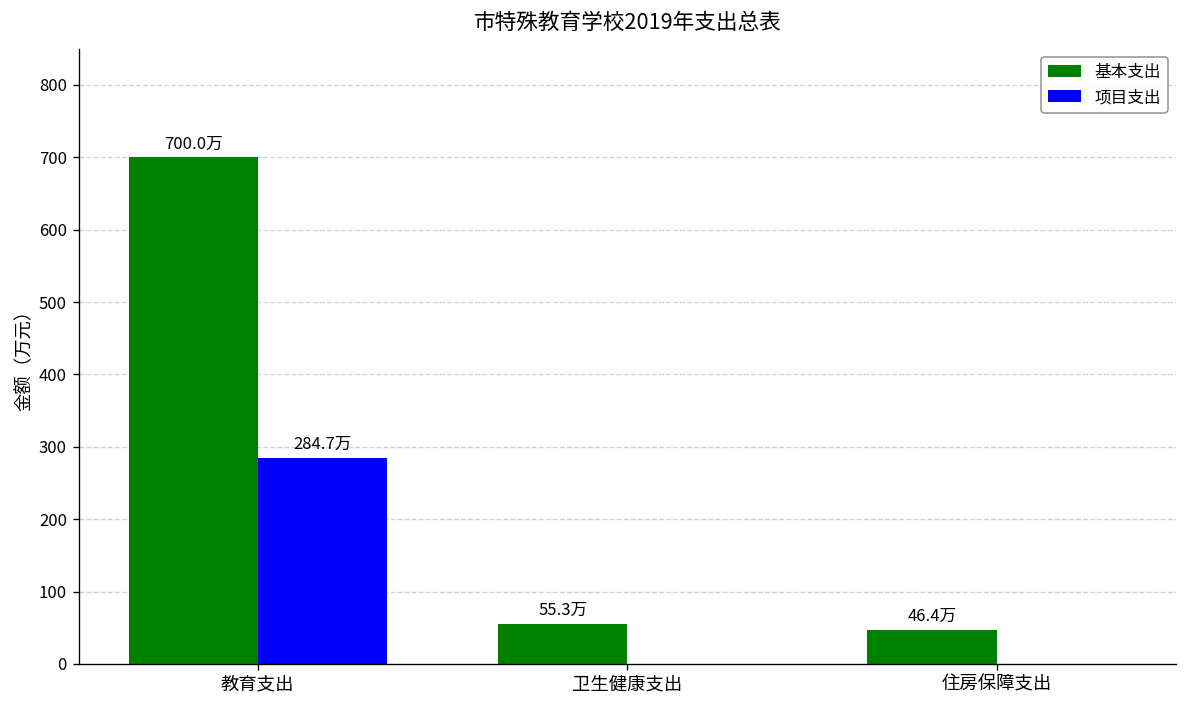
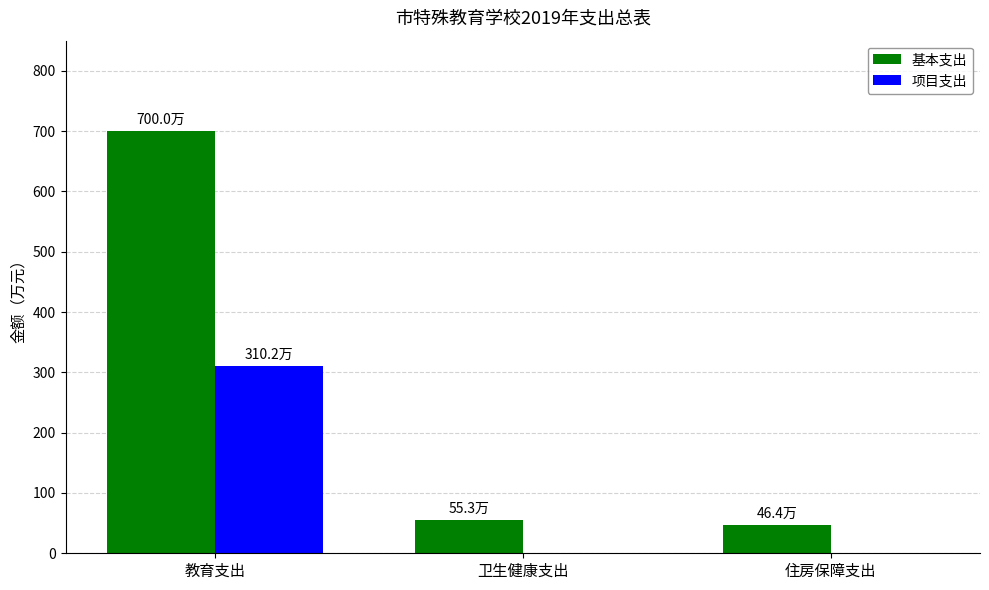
项目支出, 教育支出: 284.7万 -> 310.2万
